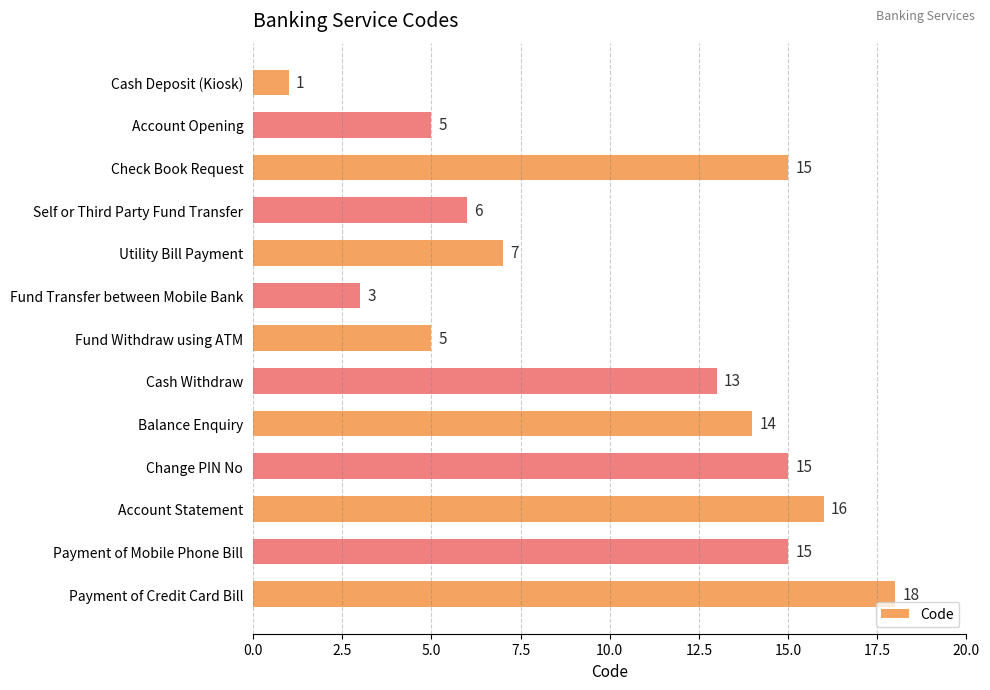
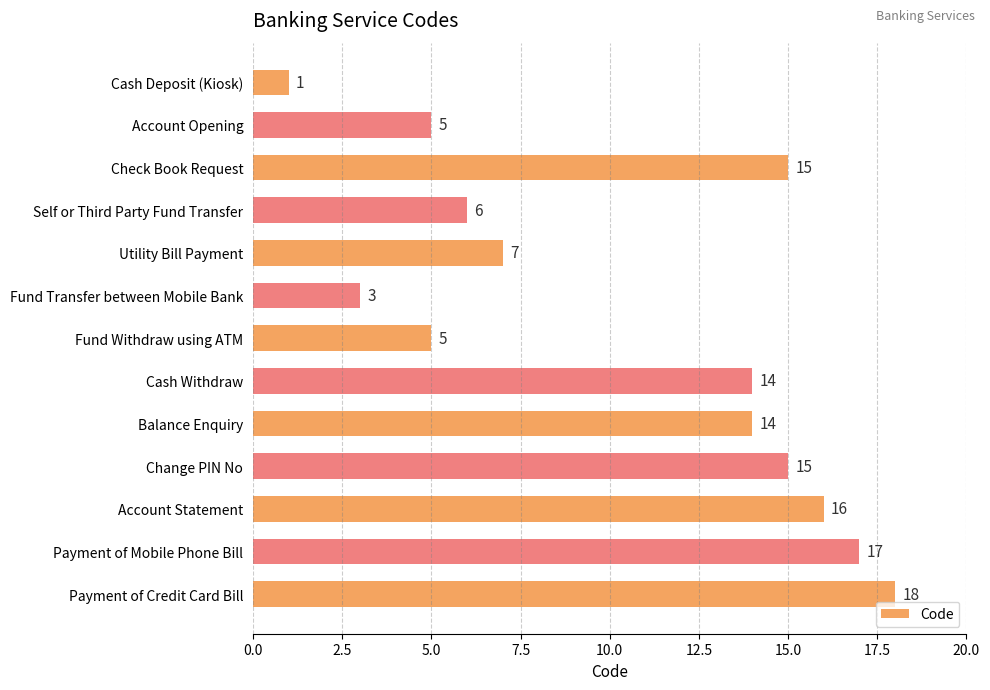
Cash Withdraw: 13 -> 14
Payment of Mobile Phone Bill: 15 -> 17
